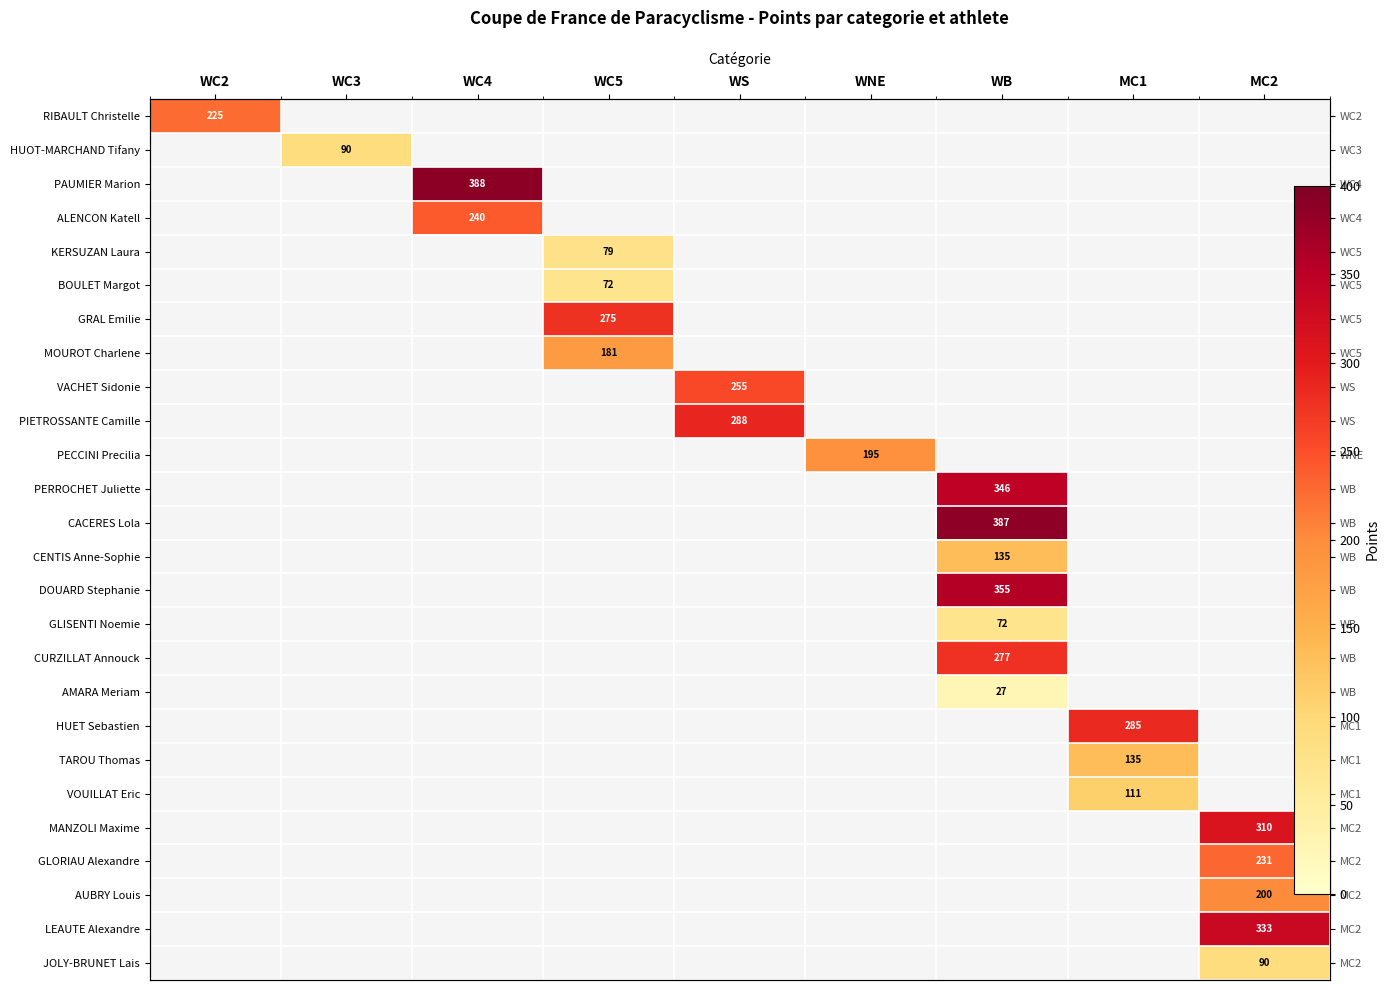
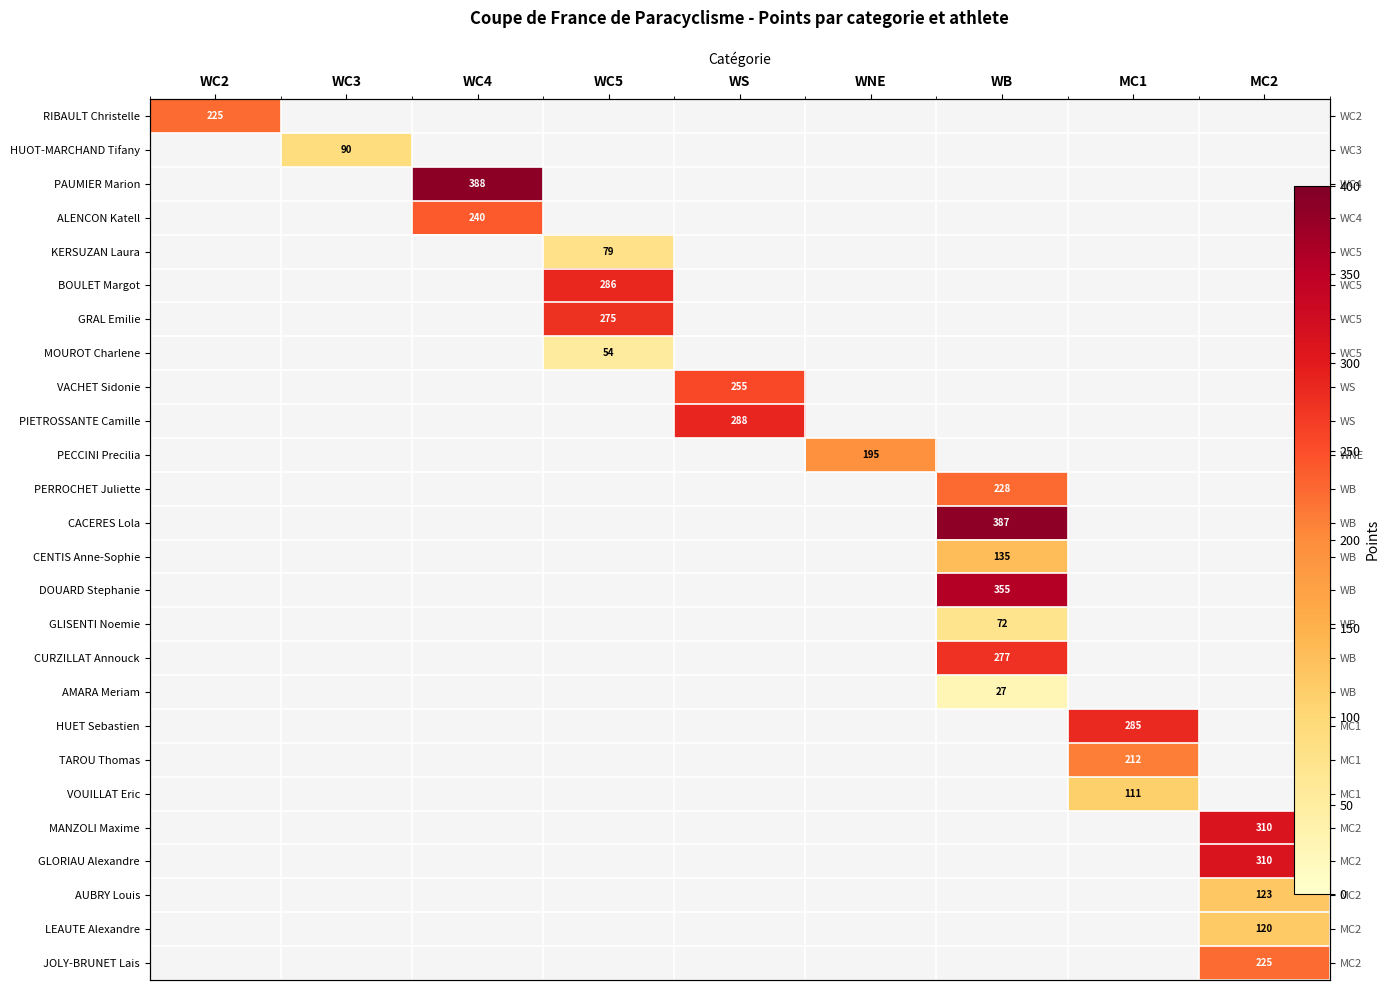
BOULET Margot, WC5: 72 -> 286
MOUROT Charlene, WC5: 181 -> 54
PERROCHET Juliette, WB: 346 -> 228
TAROU Thomas, MC1: 135 -> 212
GLORIAU Alexandre, MC2: 231 -> 310
AUBRY Louis, MC2: 200 -> 123
LEAUTE Alexandre, MC2: 333 -> 120
JOLY-BRUNET Lais, MC2: 90 -> 225
